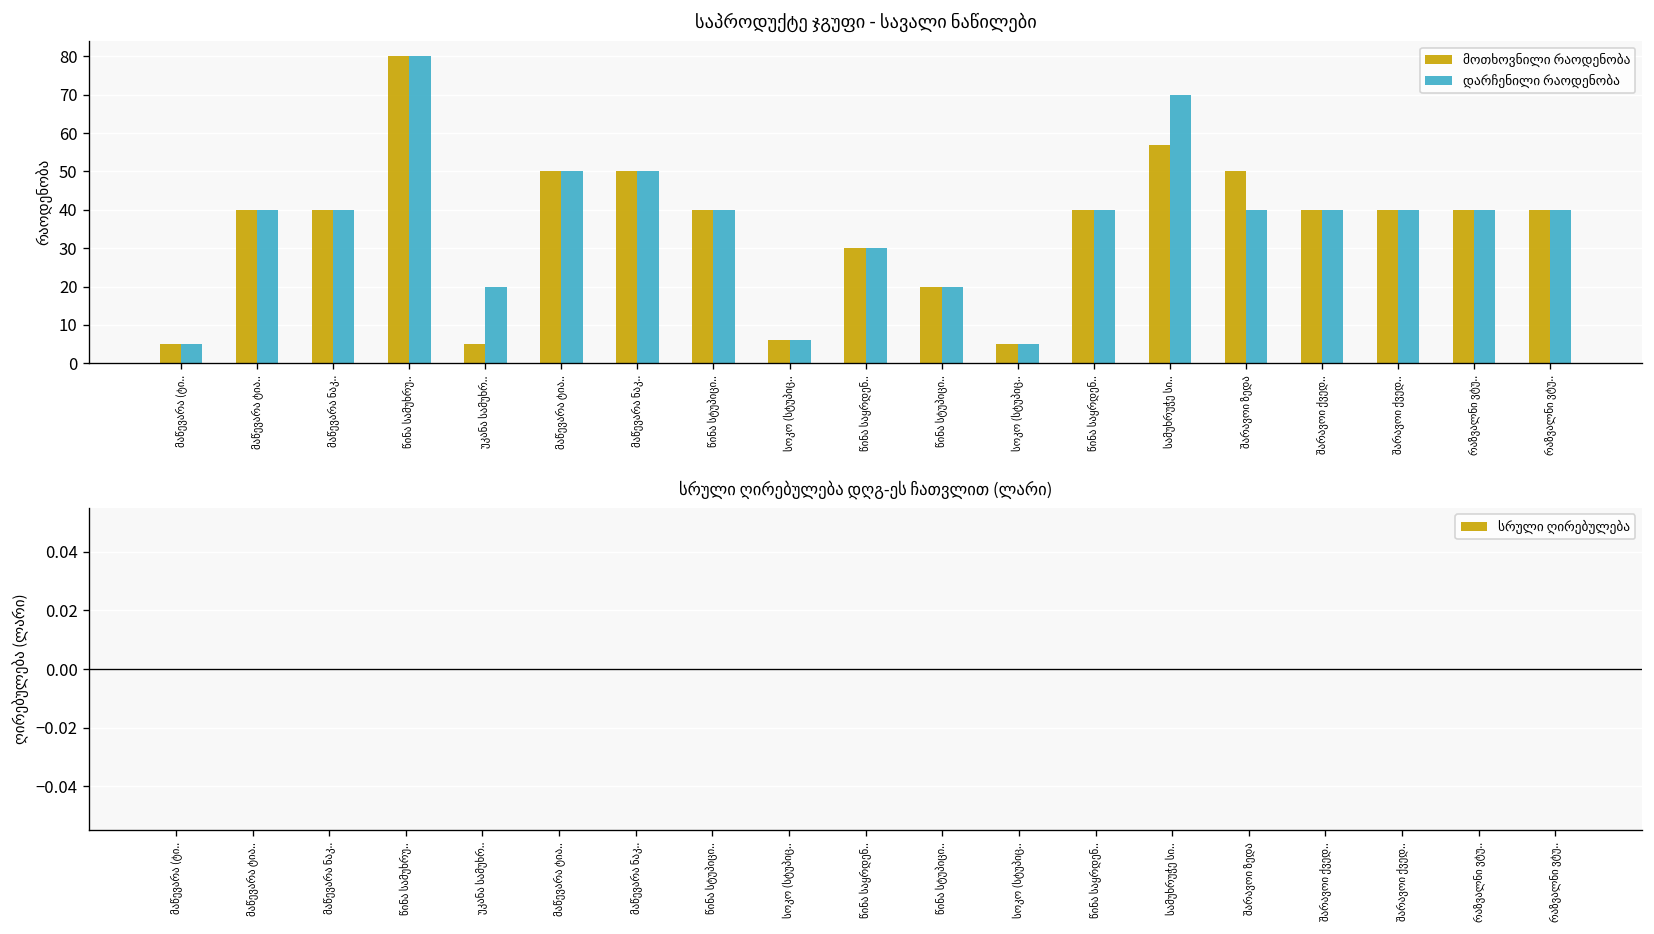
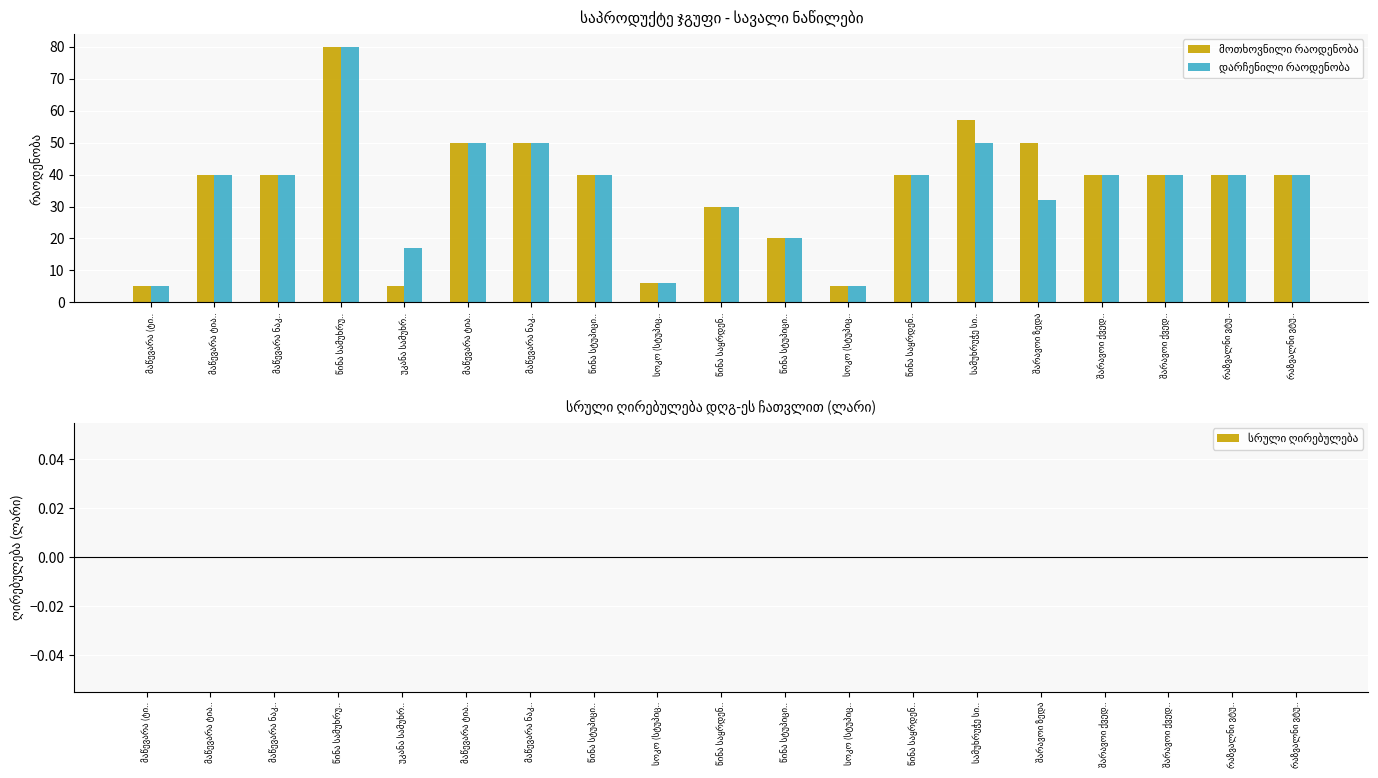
საპროდუქტე ჯგუფი - სავალი ნაწილები, დარჩენილი რაოდენობა, უკანა სამუხრ..: 20 -> 17
საპროდუქტე ჯგუფი - სავალი ნაწილები, დარჩენილი რაოდენობა, სამუხრუჭე სი..: 70 -> 50
საპროდუქტე ჯგუფი - სავალი ნაწილები, დარჩენილი რაოდენობა, შარავოი ზედა: 40 -> 32
